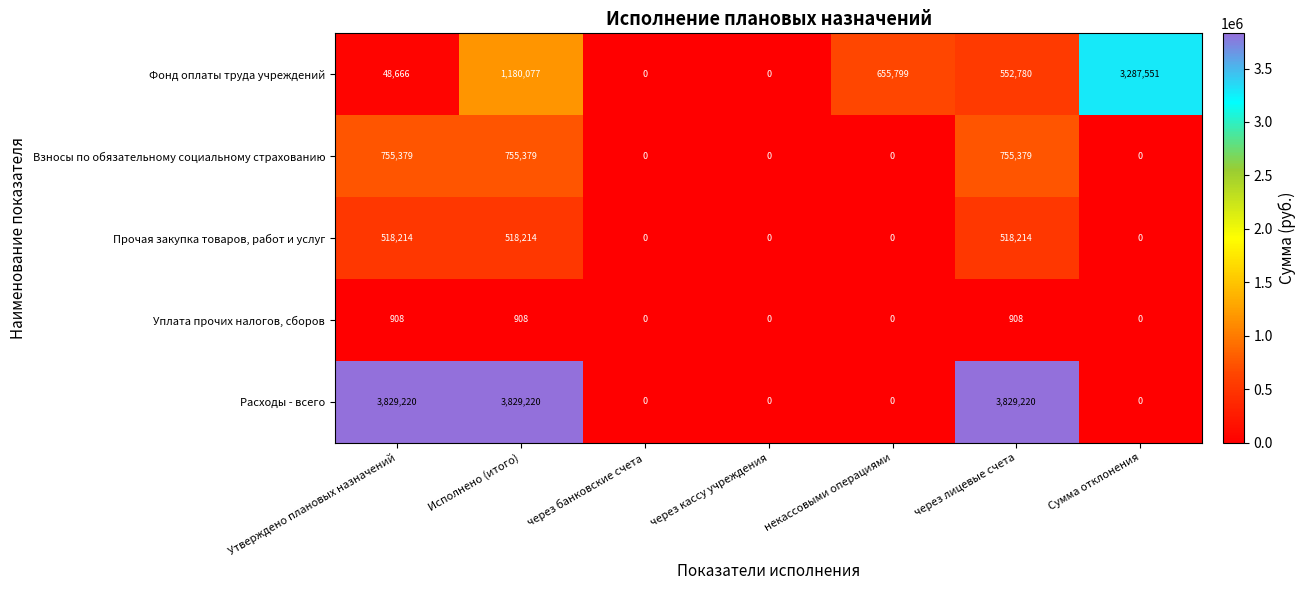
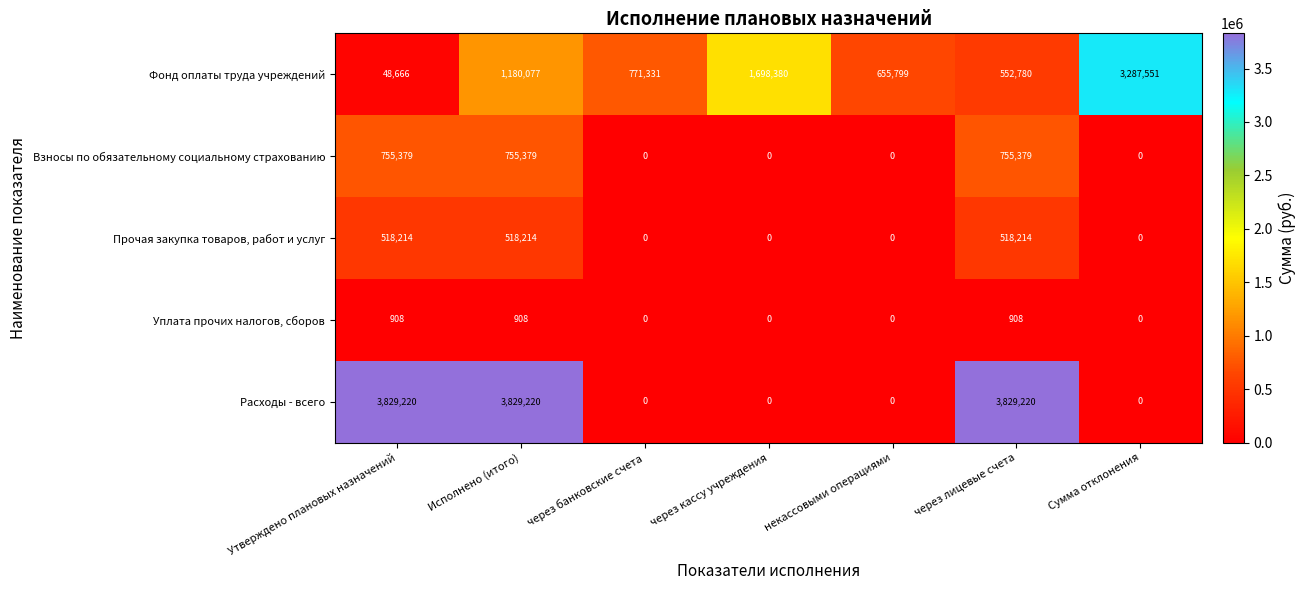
Фонд оплаты труда учреждений, через банковские счета: 0 -> 771,331
Фонд оплаты труда учреждений, через кассу учреждения: 0 -> 1,698,380
